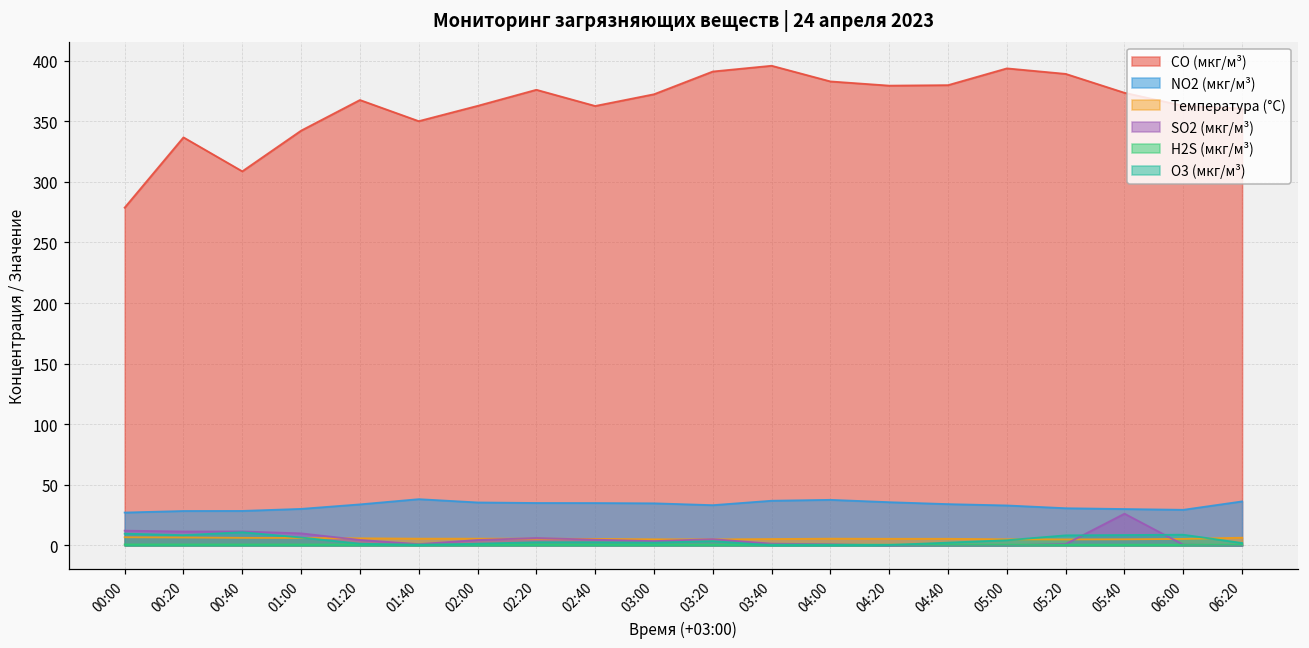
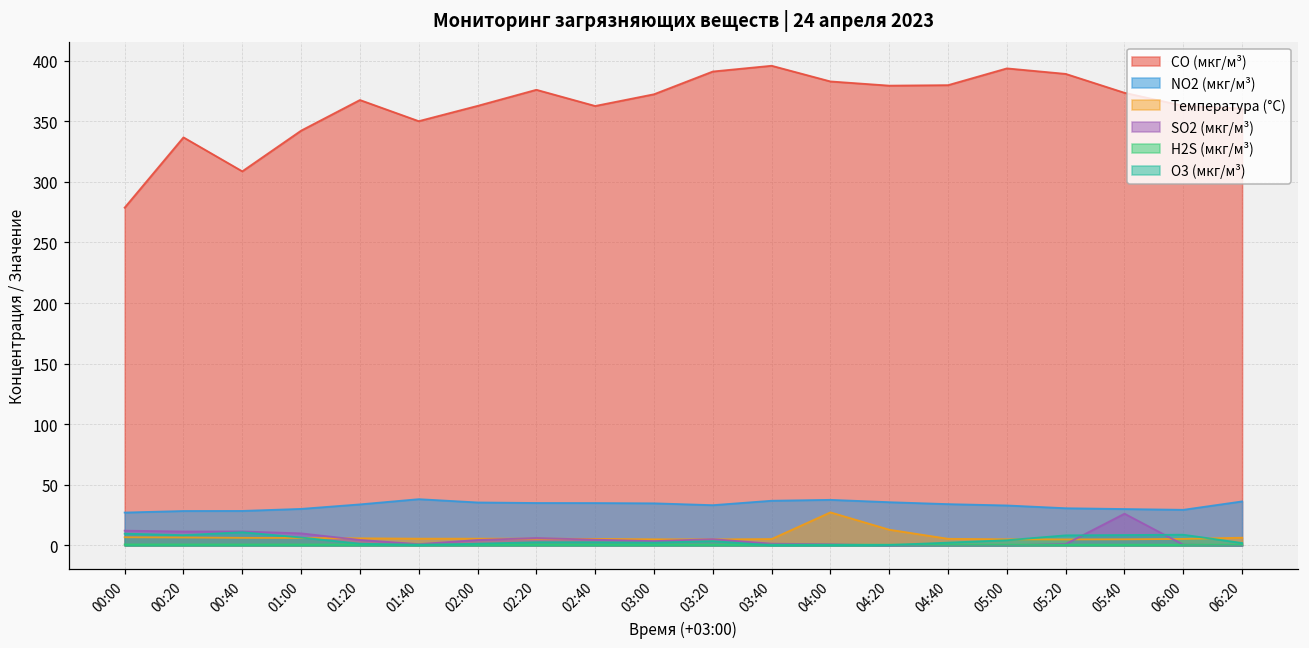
Температура (°C), 04:00: 6 -> 27
Температура (°C), 04:20: 6 -> 13
